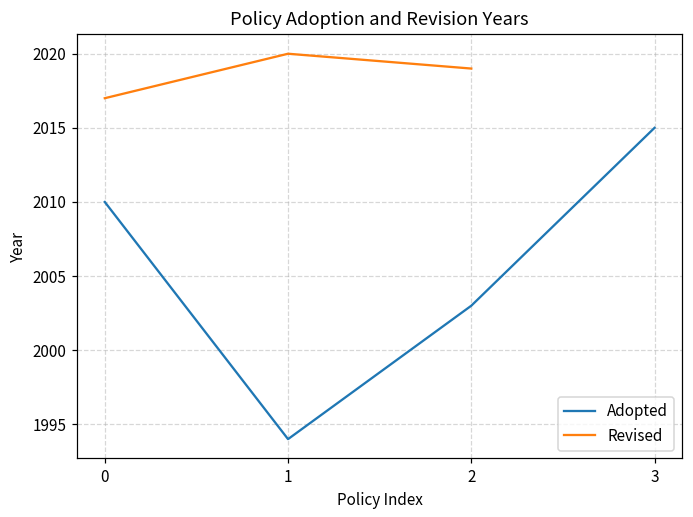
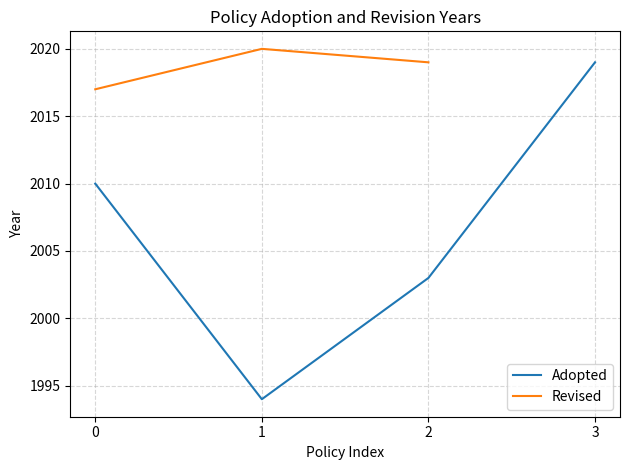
Adopted, 3: 2015 -> 2019
